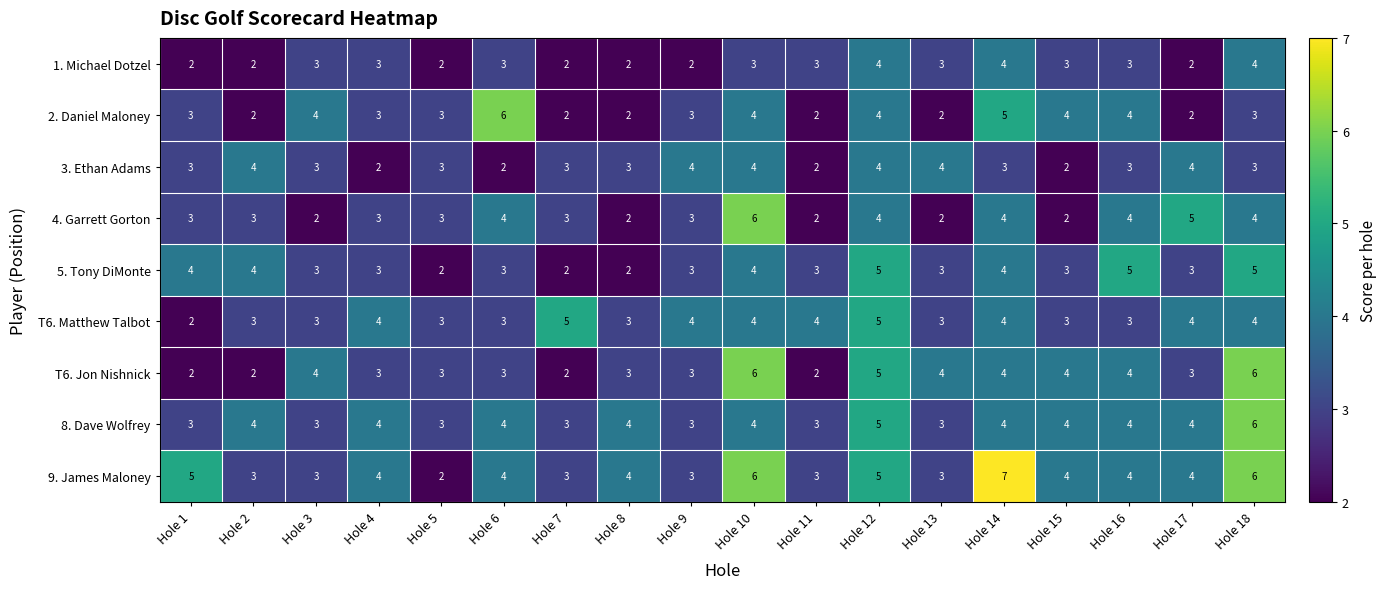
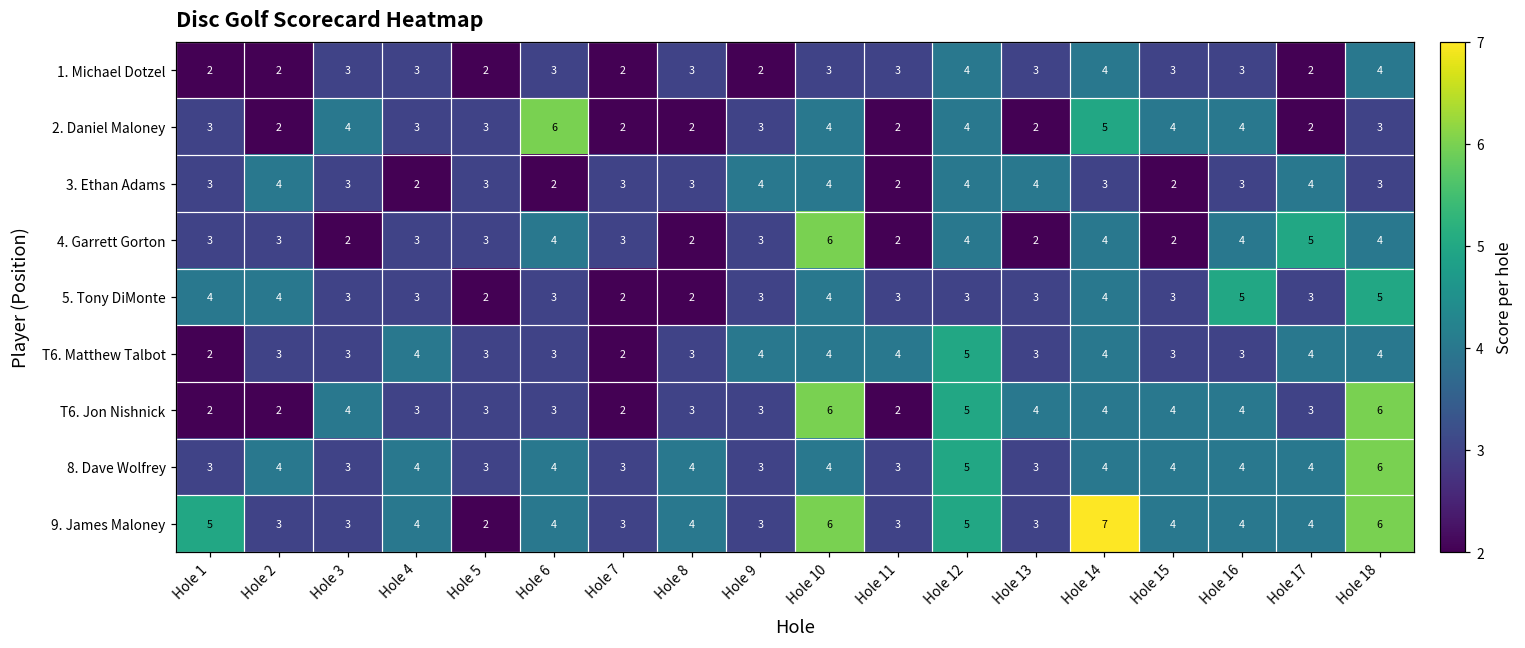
1. Michael Dotzel, Hole 8: 2 -> 3
5. Tony DiMonte, Hole 12: 5 -> 3
T6. Matthew Talbot, Hole 7: 5 -> 2
